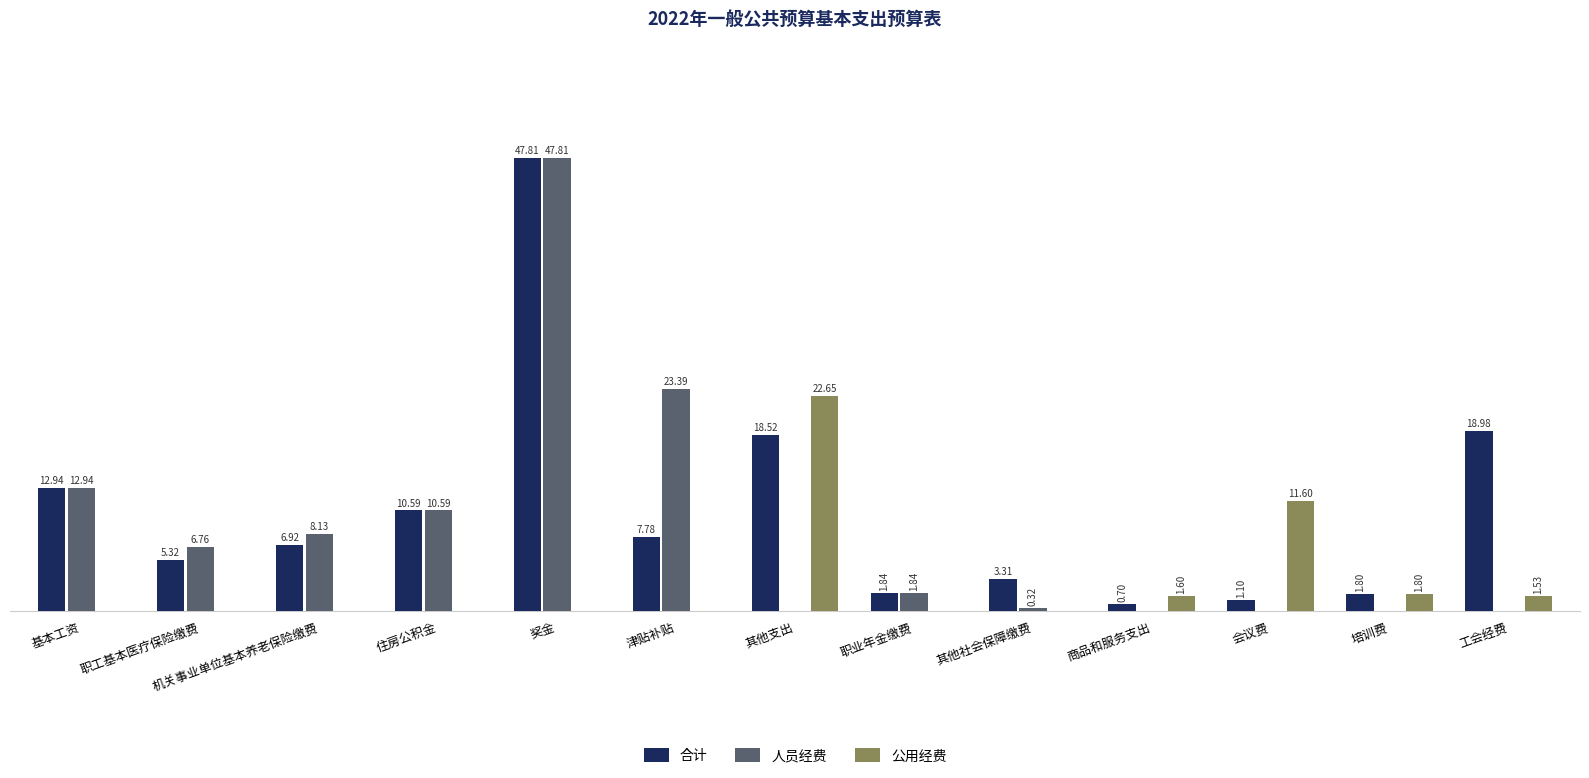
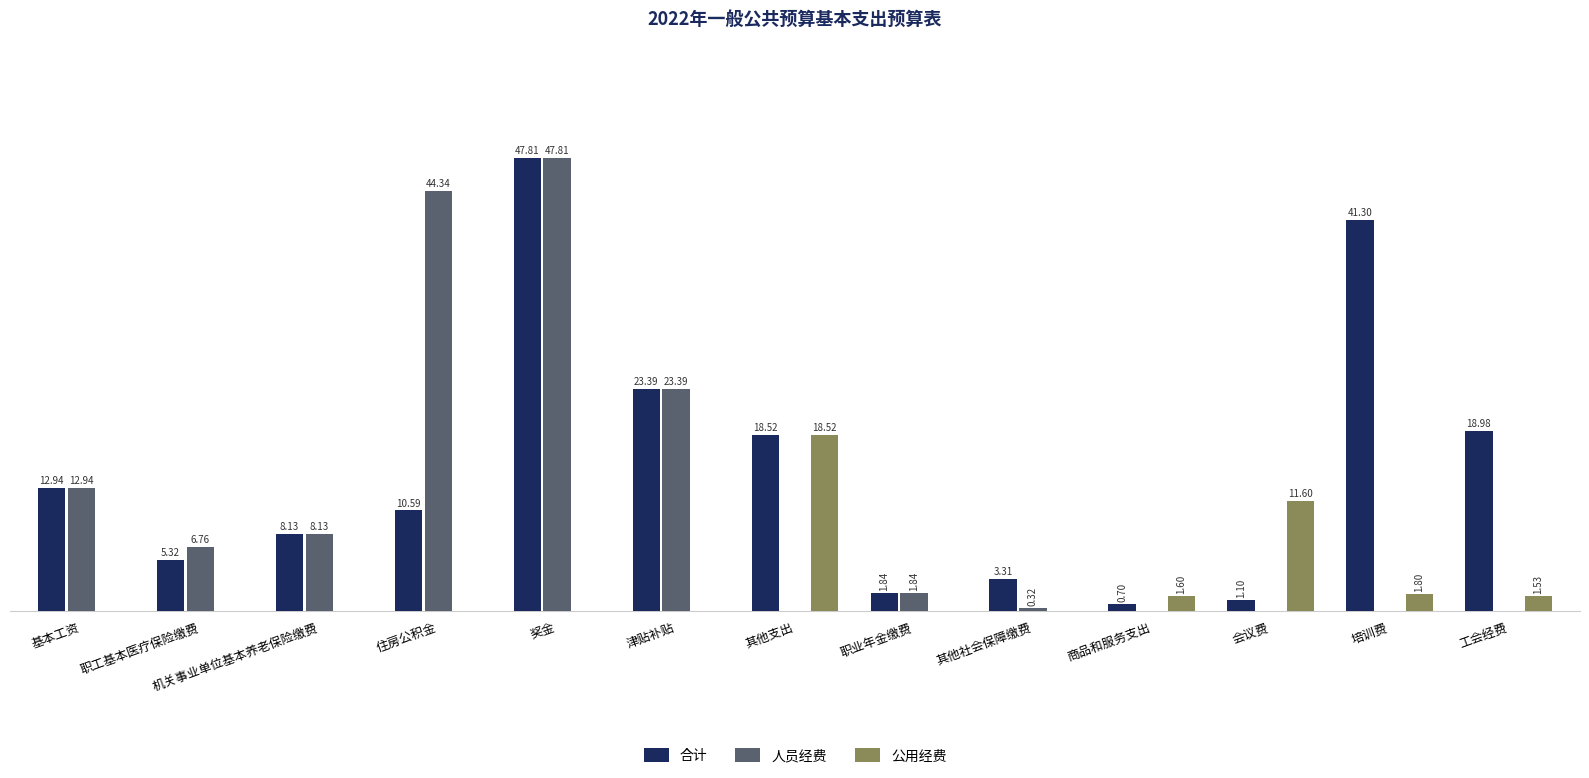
合计, 机关事业单位基本养老保险缴费: 6.92 -> 8.13
人员经费, 住房公积金: 10.59 -> 44.34
合计, 津贴补贴: 7.78 -> 23.39
公用经费, 其他支出: 22.65 -> 18.52
合计, 培训费: 1.80 -> 41.30
